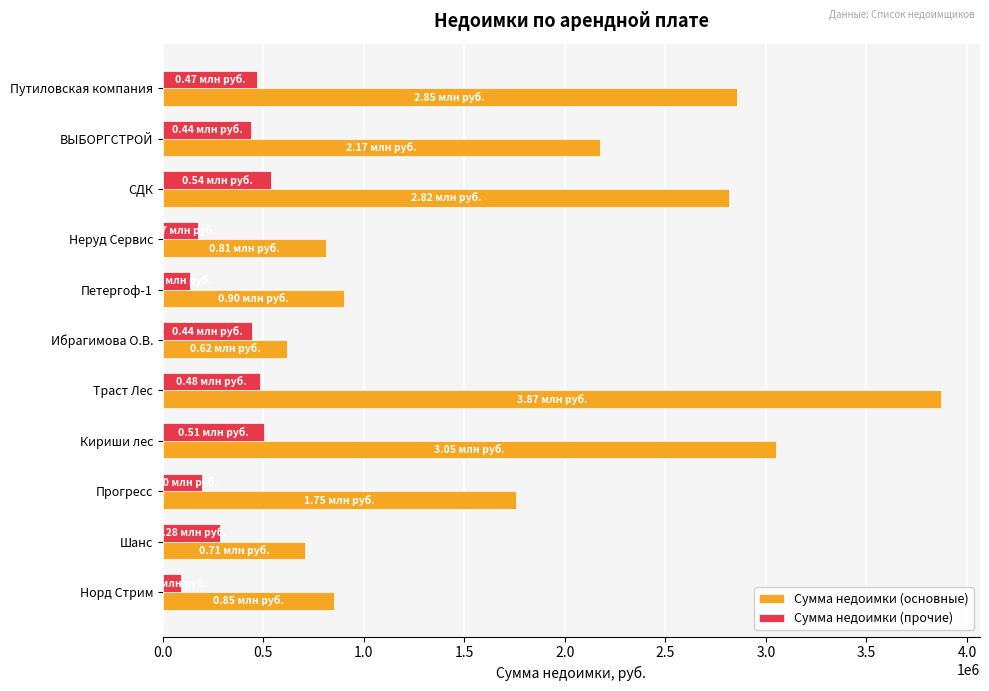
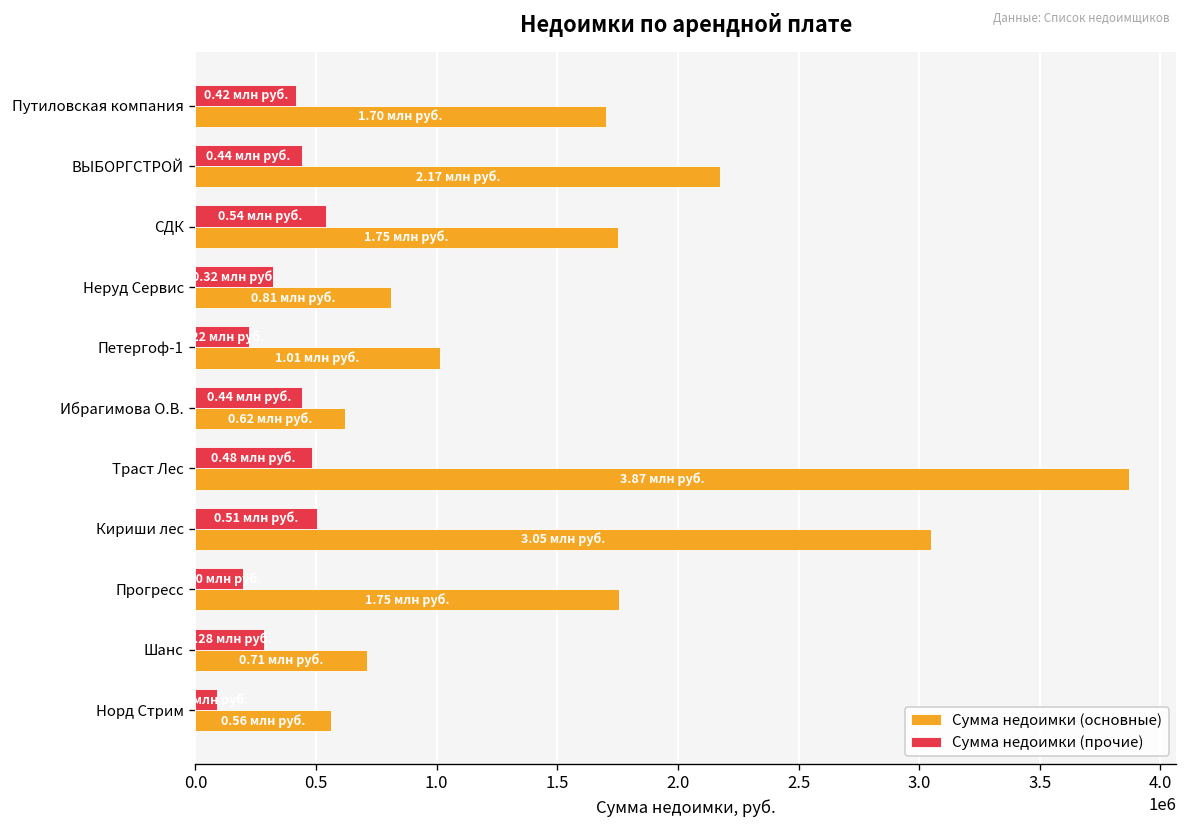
Сумма недоимки (прочие), Путиловская компания: 0.47 -> 0.42
Сумма недоимки (основные), Путиловская компания: 2.85 -> 1.70
Сумма недоимки (основные), СДК: 2.82 -> 1.75
Сумма недоимки (прочие), Неруд Сервис: 170000 -> 320000
Сумма недоимки (прочие), Петергоф-1: 140000 -> 220000
Сумма недоимки (основные), Петергоф-1: 0.90 -> 1.01
Сумма недоимки (основные), Норд Стрим: 0.85 -> 0.56
